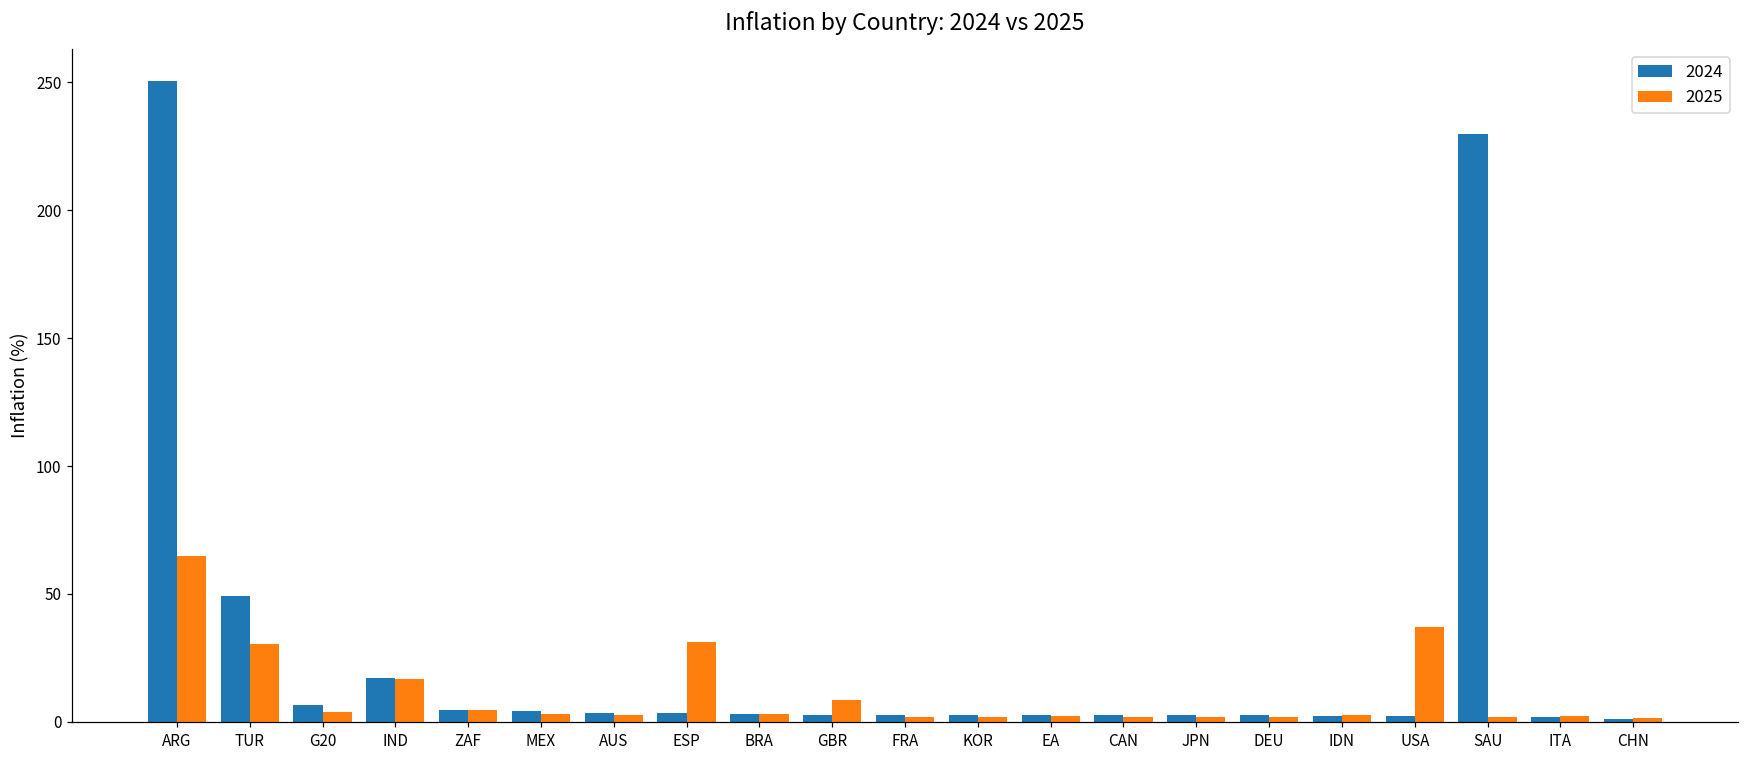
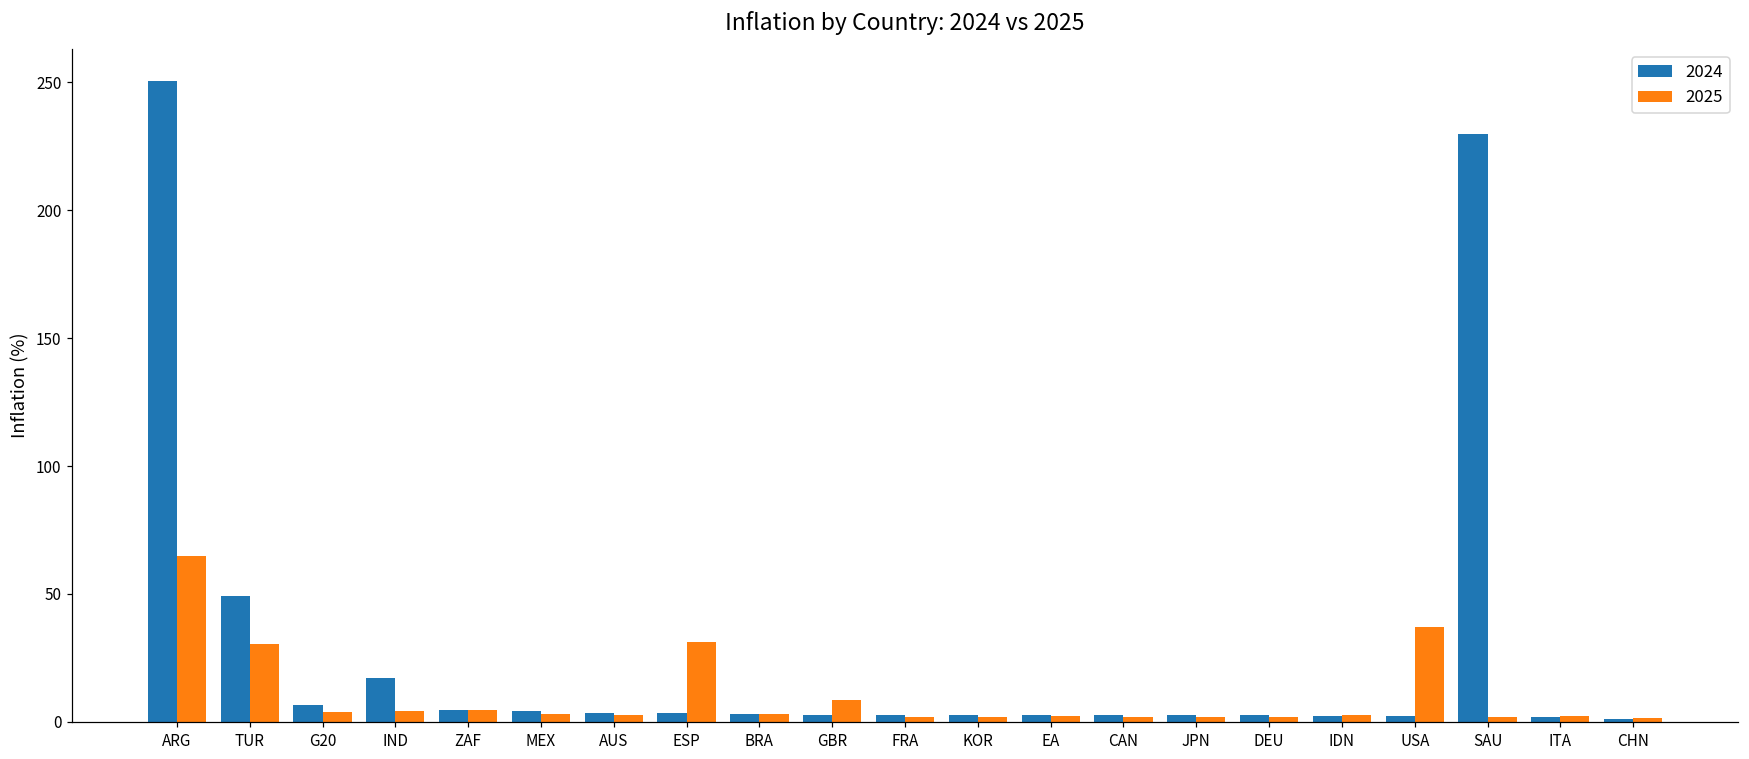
2025, IND: 17 -> 4
